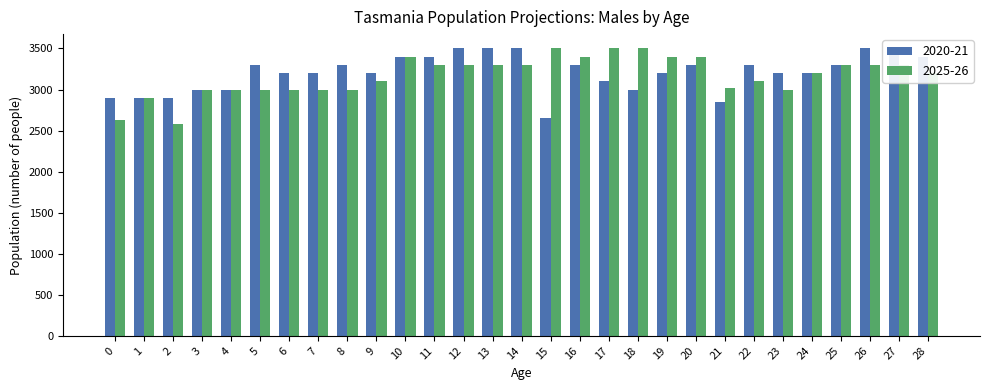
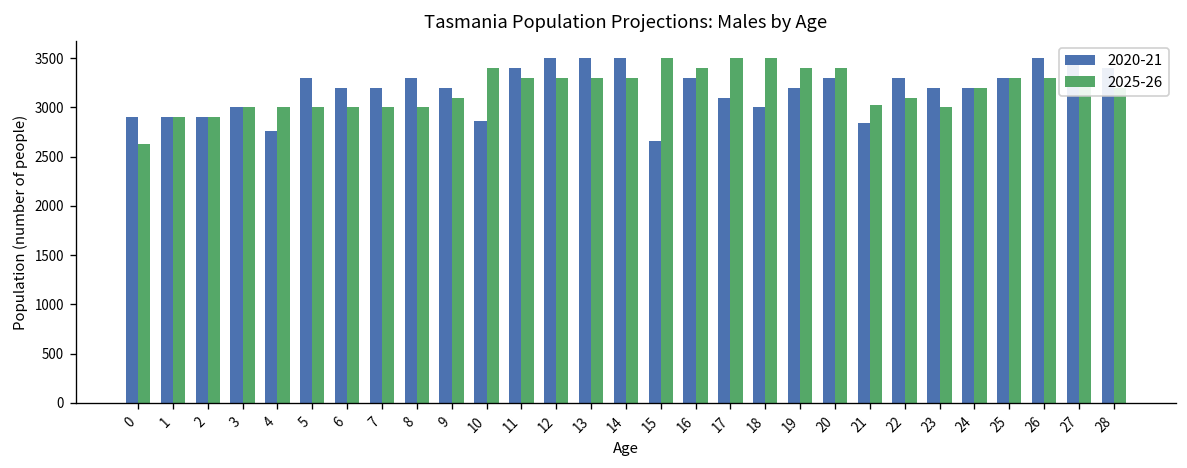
2025-26, 2: 2600 -> 2900
2020-21, 4: 3000 -> 2800
2020-21, 10: 3400 -> 2900
